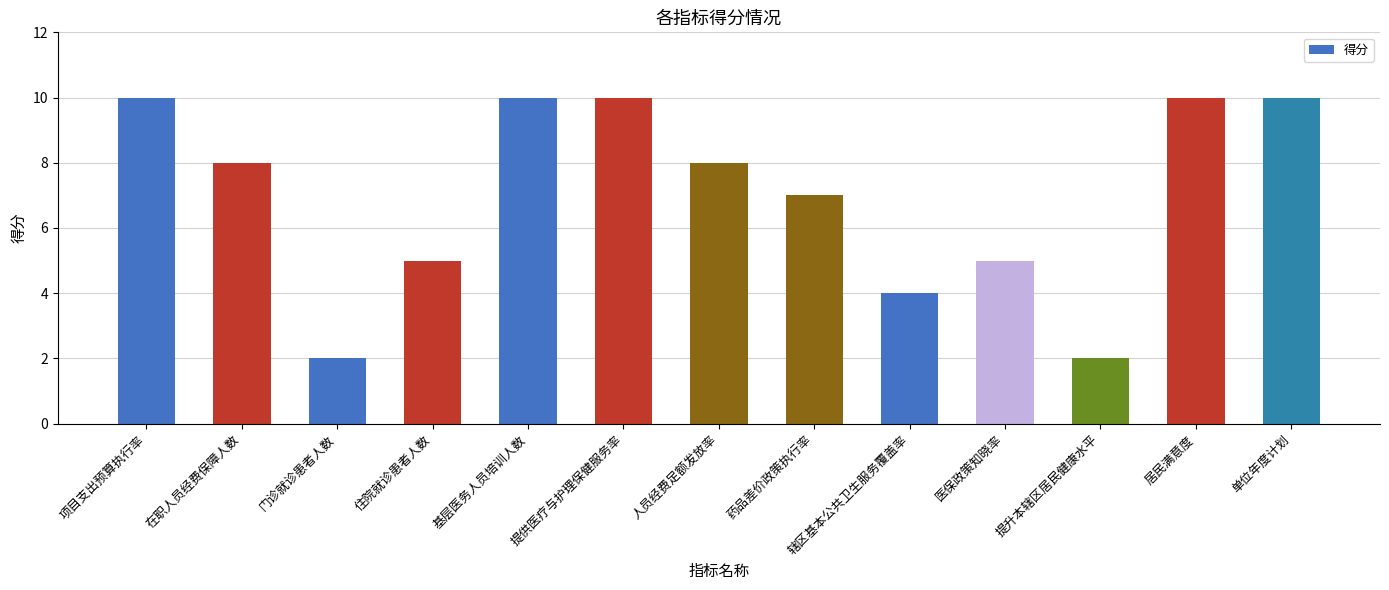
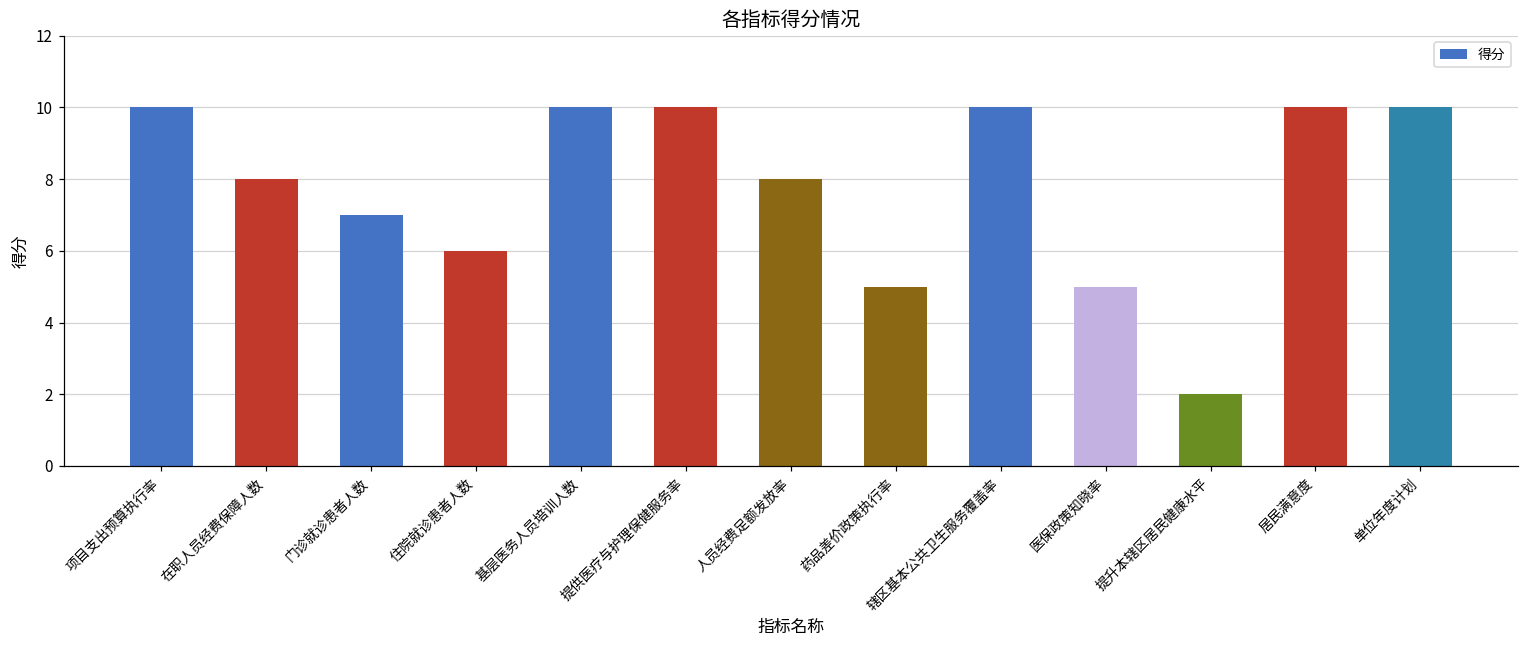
门诊就诊患者人数: 2 -> 7
住院就诊患者人数: 5 -> 6
药品差价政策执行率: 7 -> 5
辖区基本公共卫生服务覆盖率: 4 -> 10
